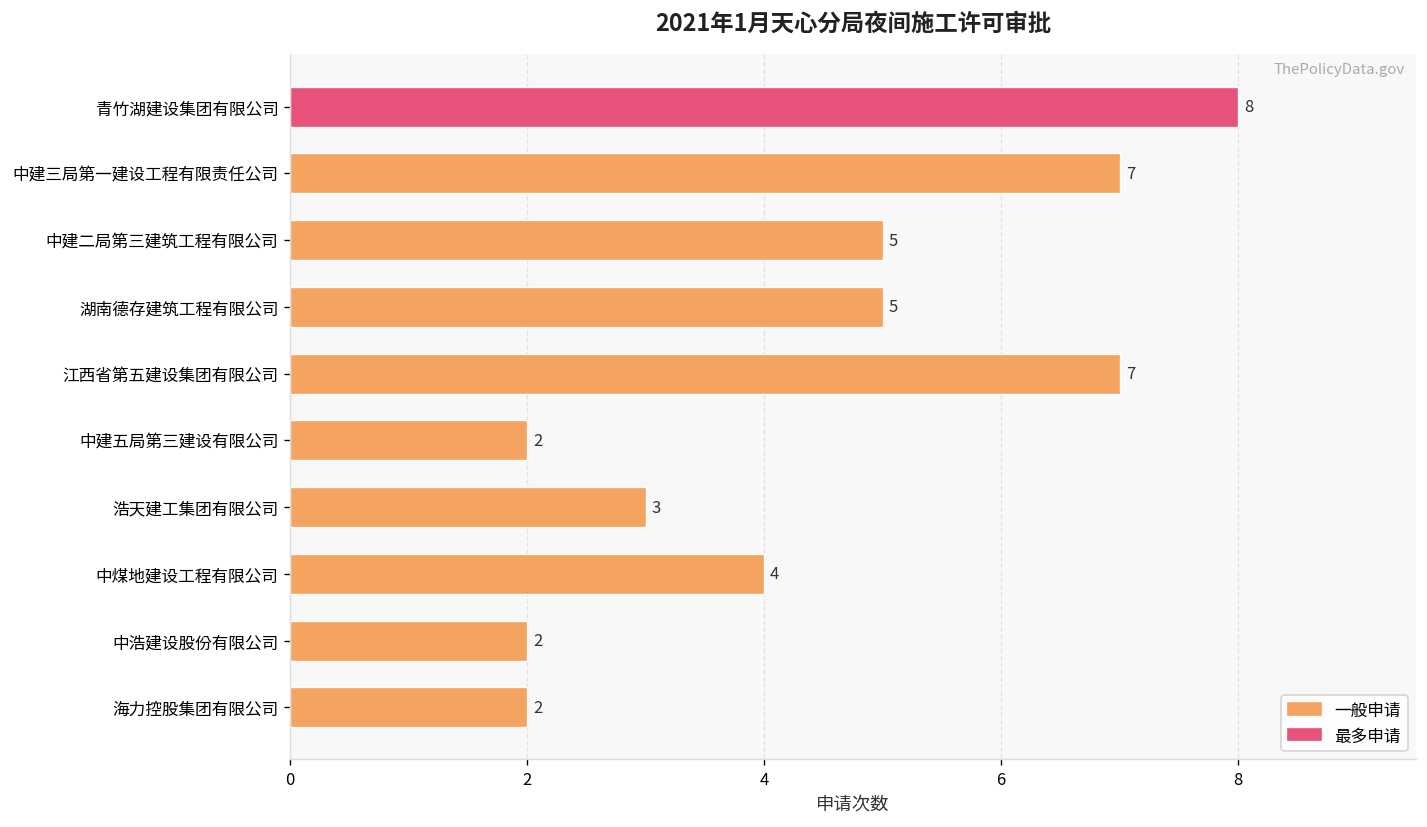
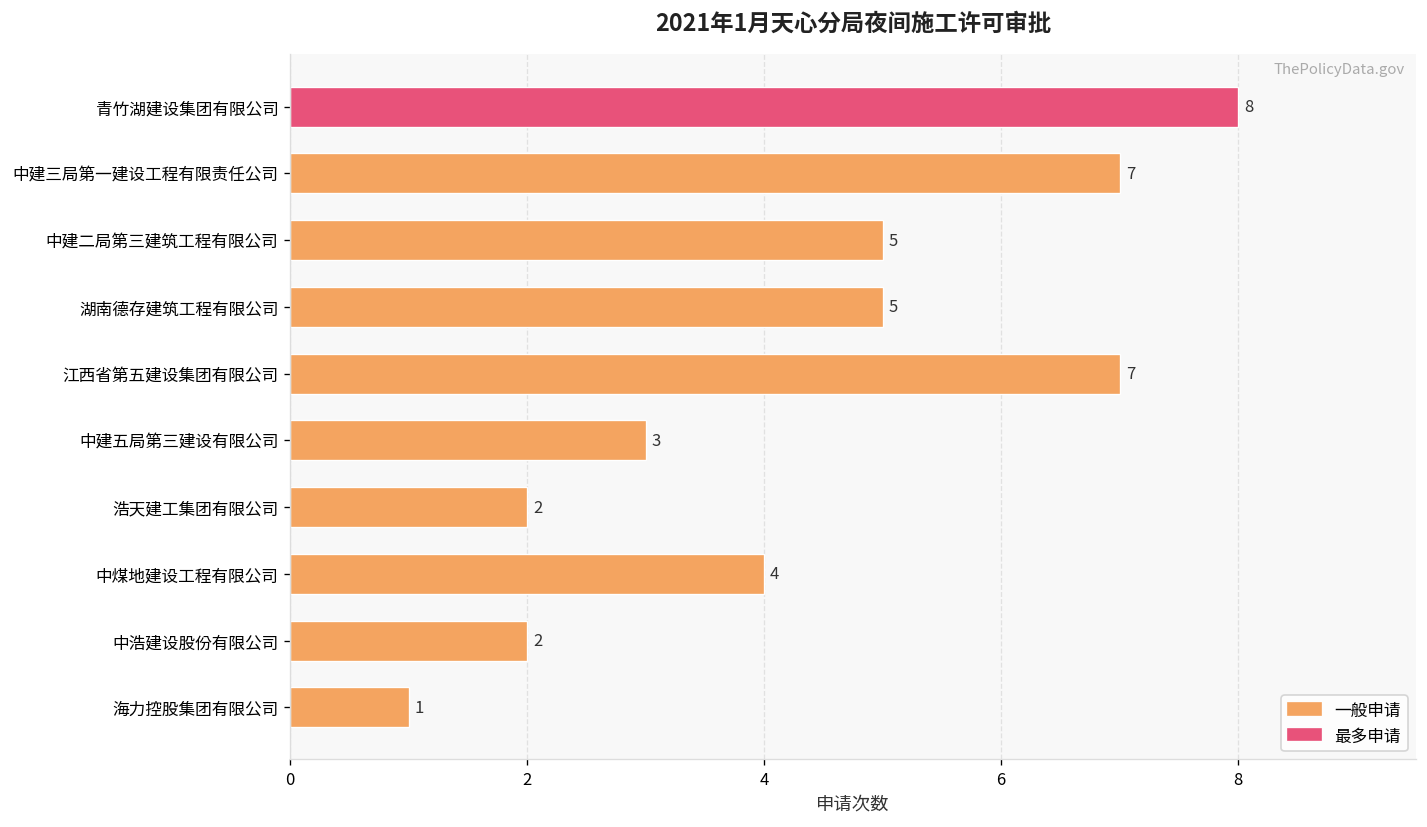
中建五局第三建设有限公司: 2 -> 3
浩天建工集团有限公司: 3 -> 2
海力控股集团有限公司: 2 -> 1
